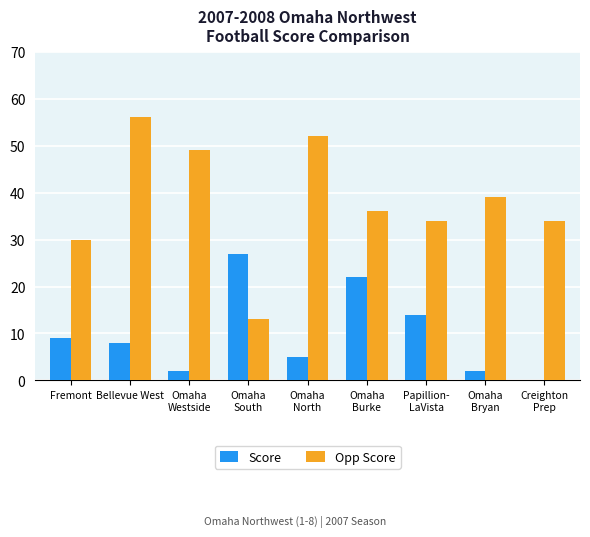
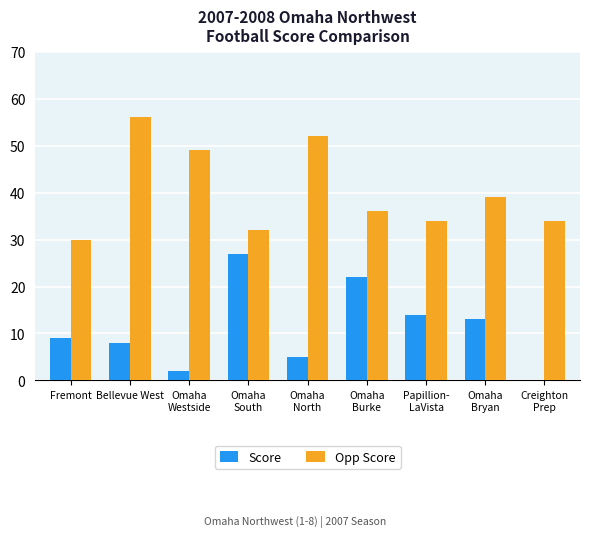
Opp Score, Omaha South: 13 -> 32
Score, Omaha Bryan: 2 -> 13
